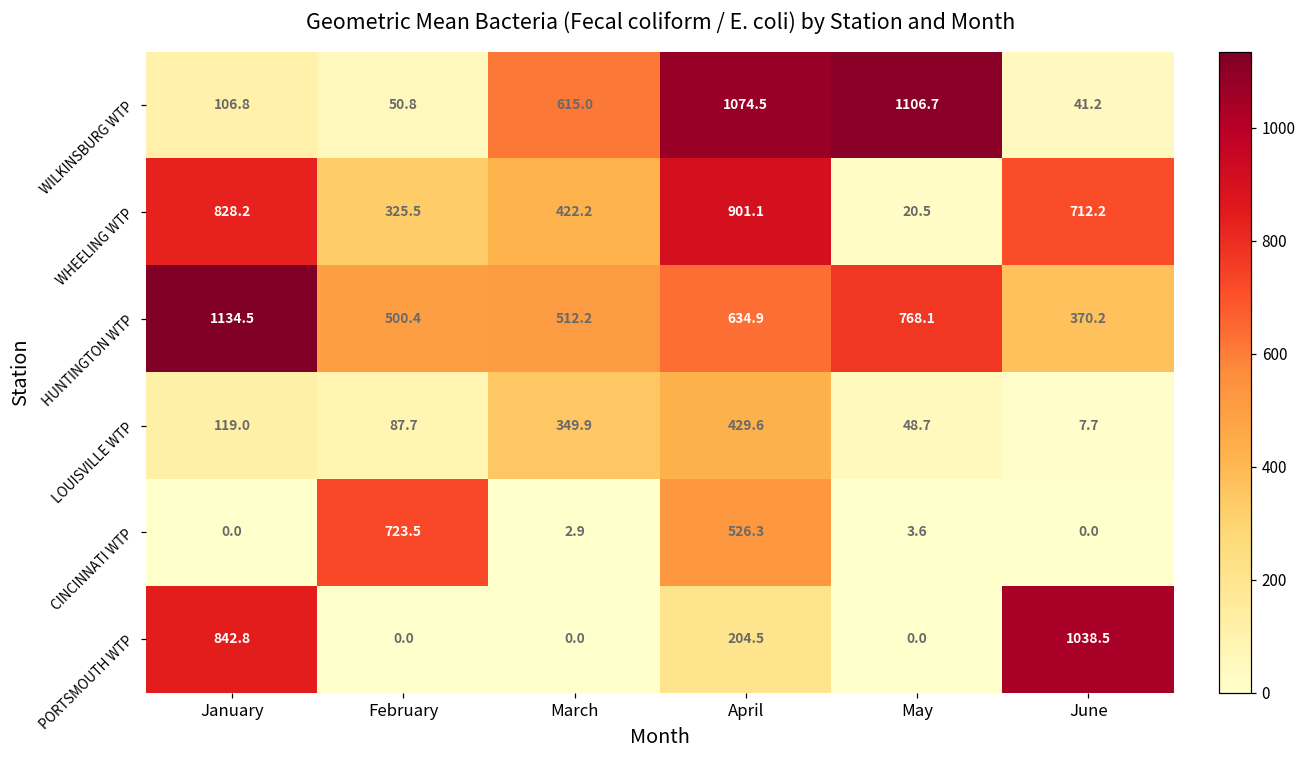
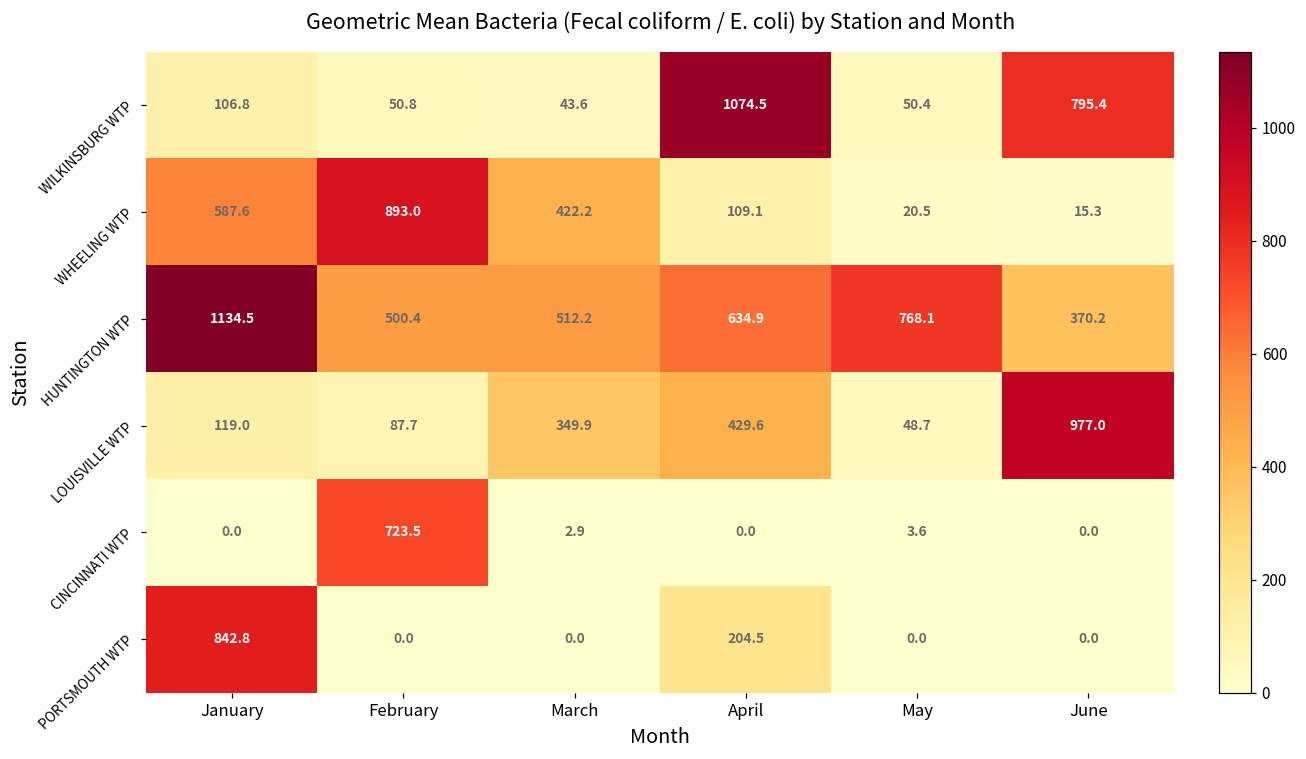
WILKINSBURG WTP, March: 615.0 -> 43.6
WILKINSBURG WTP, May: 1106.7 -> 50.4
WILKINSBURG WTP, June: 41.2 -> 795.4
WHEELING WTP, January: 828.2 -> 587.6
WHEELING WTP, February: 325.5 -> 893.0
WHEELING WTP, April: 901.1 -> 109.1
WHEELING WTP, June: 712.2 -> 15.3
LOUISVILLE WTP, June: 7.7 -> 977.0
CINCINNATI WTP, April: 526.3 -> 0.0
PORTSMOUTH WTP, June: 1038.5 -> 0.0
